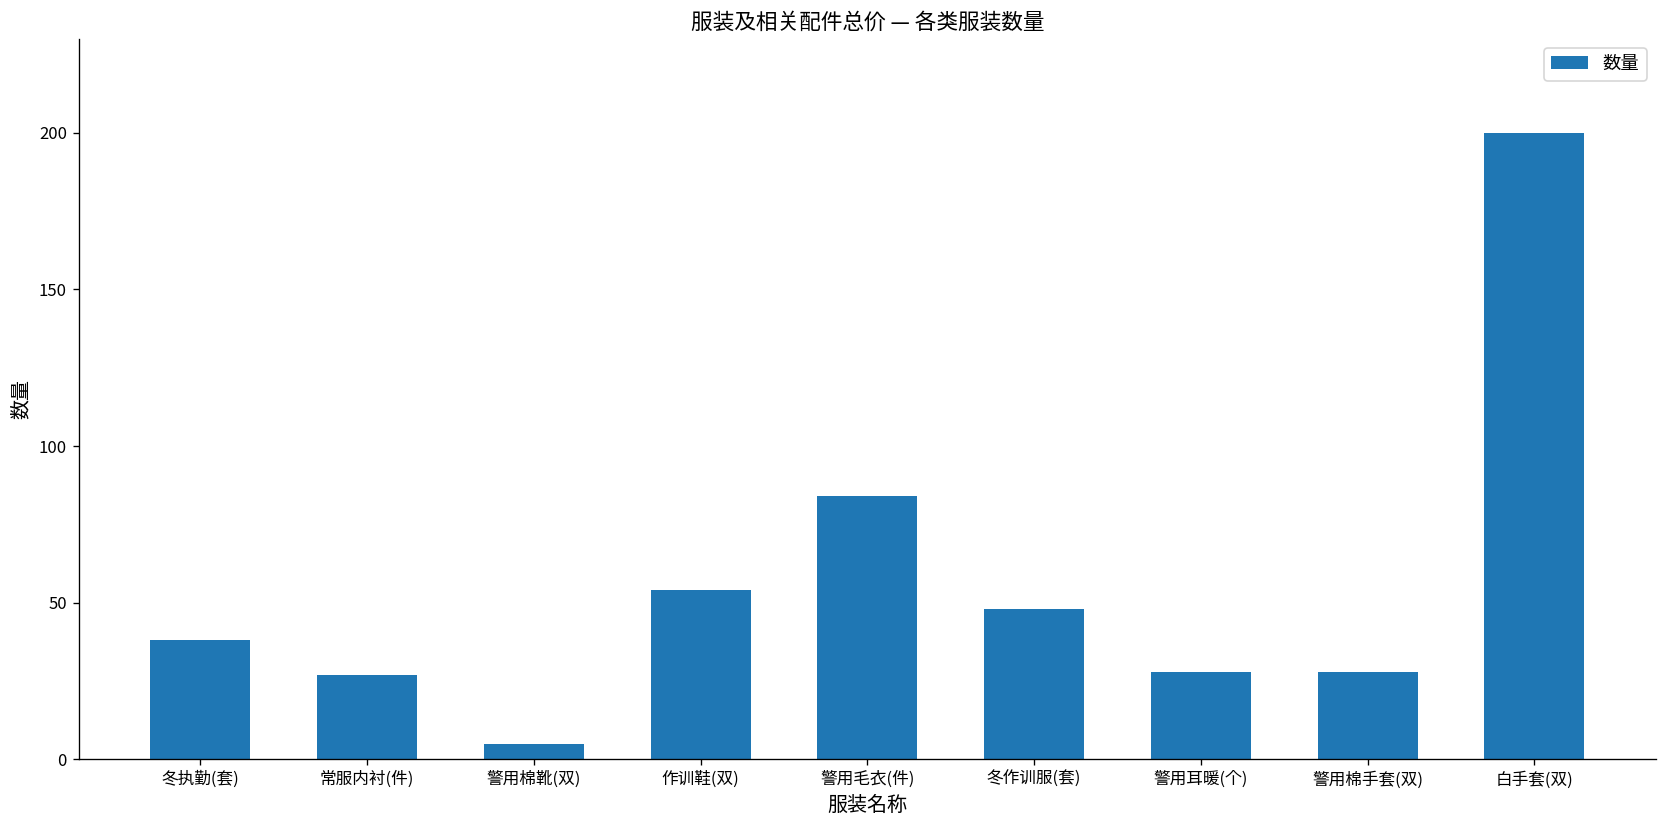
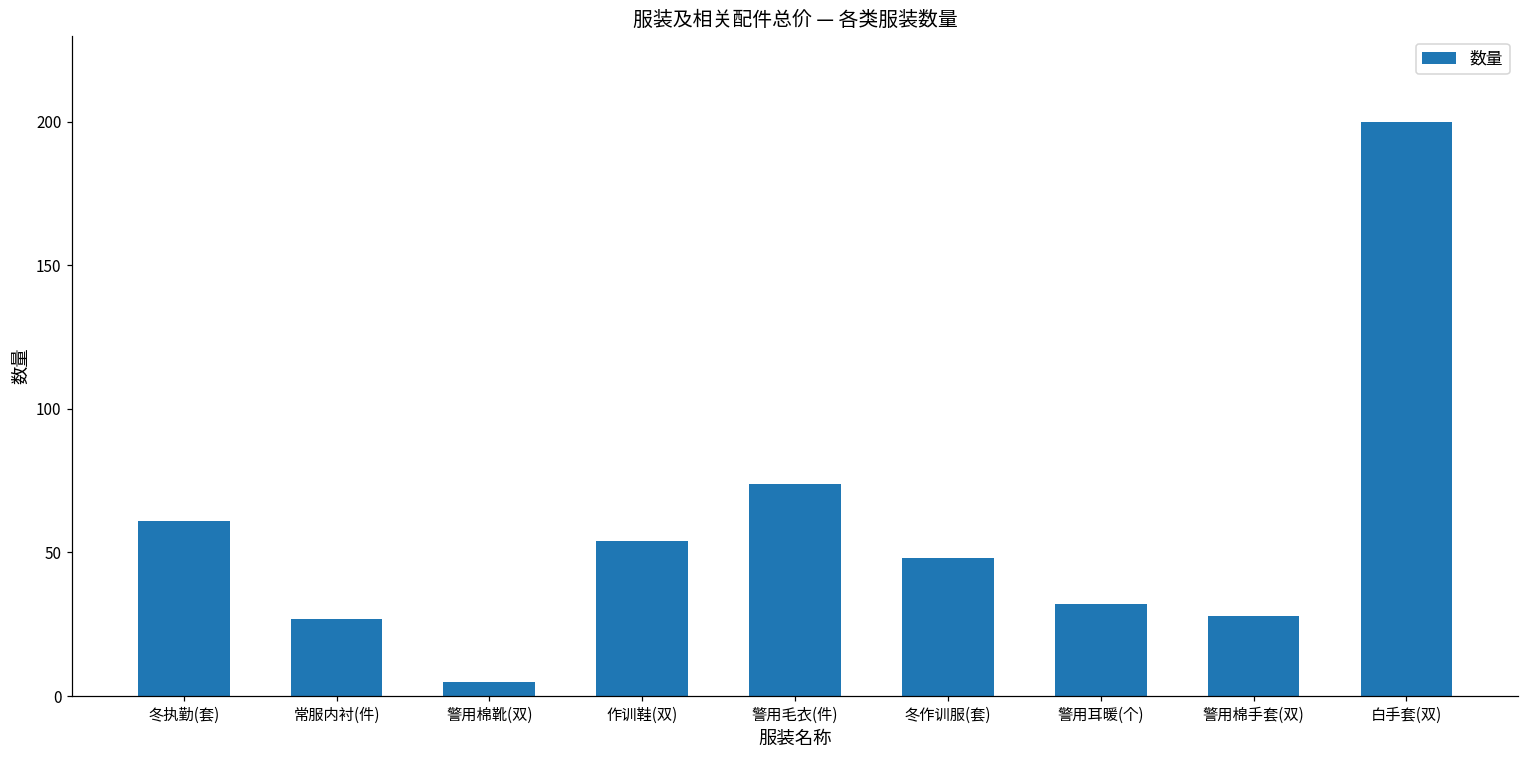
冬执勤(套): 38 -> 61
警用毛衣(件): 84 -> 74
警用耳暖(个): 28 -> 32
